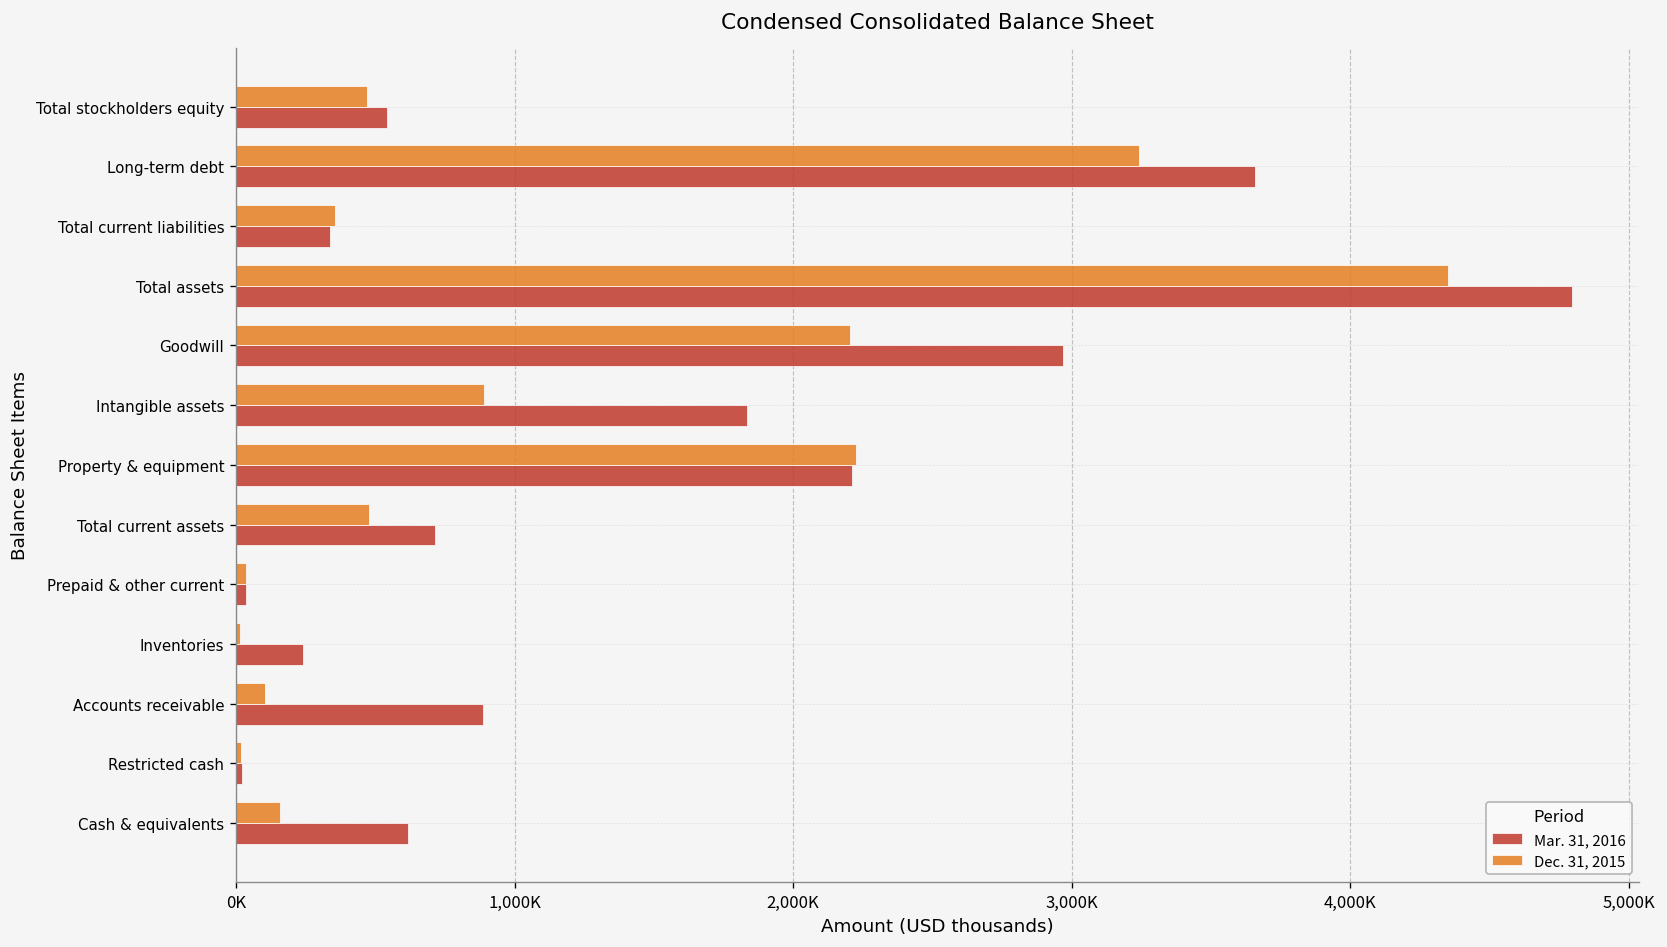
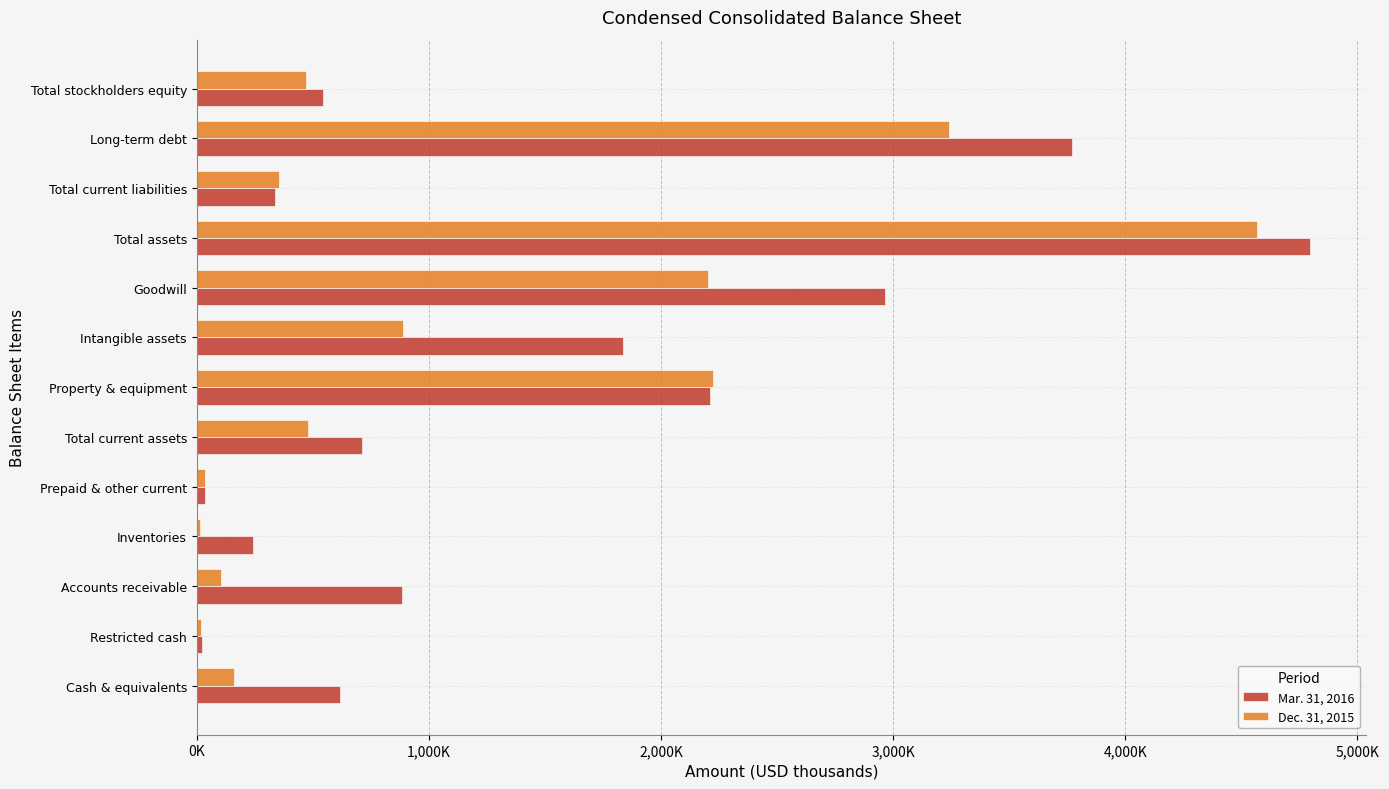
Mar. 31, 2016, Long-term debt: 3,660,000 -> 3,770,000
Dec. 31, 2015, Total assets: 4,350,000 -> 4,570,000
